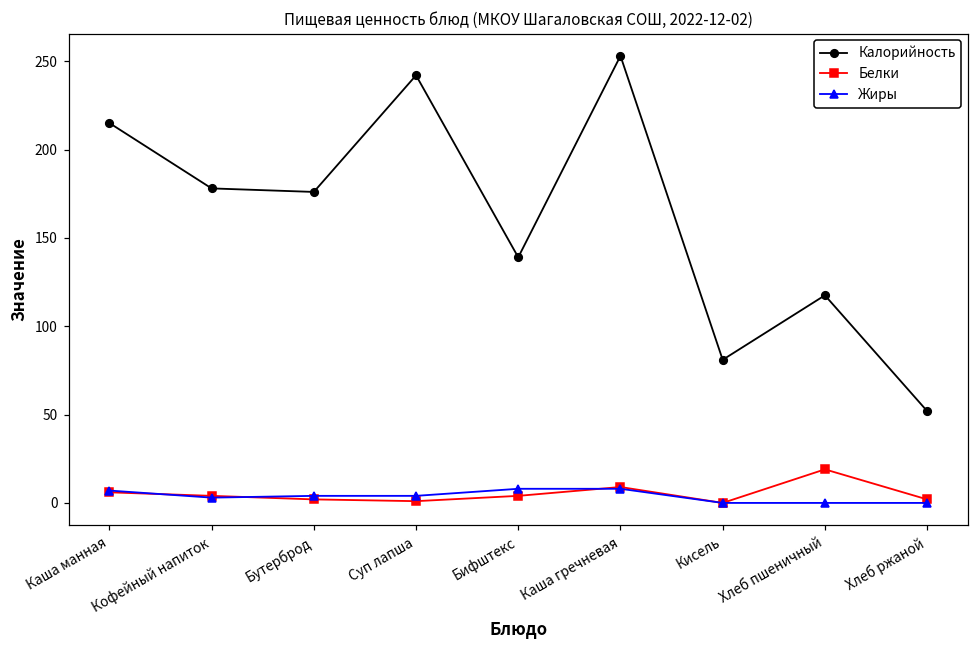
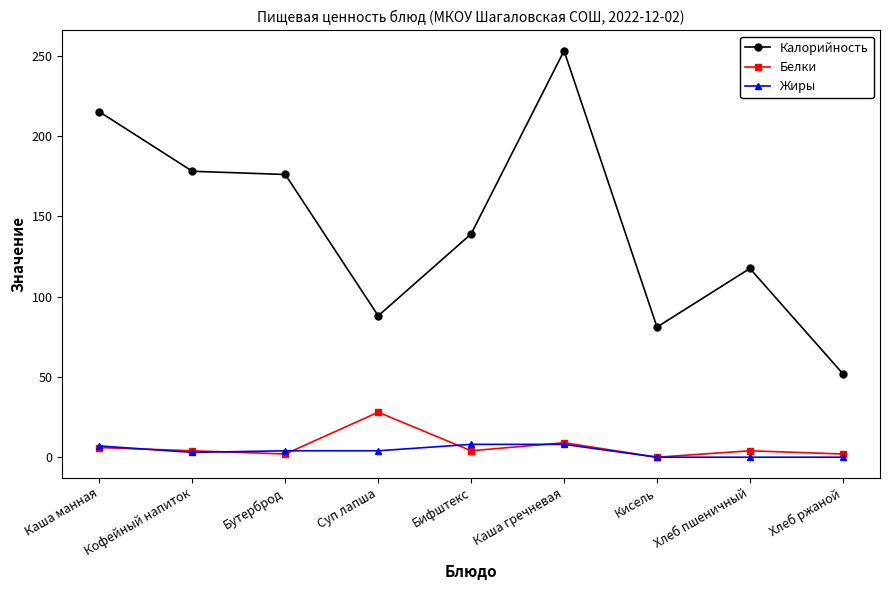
Калорийность, Суп лапша: 242 -> 88
Белки, Суп лапша: 1 -> 28
Белки, Хлеб пшеничный: 19 -> 4
